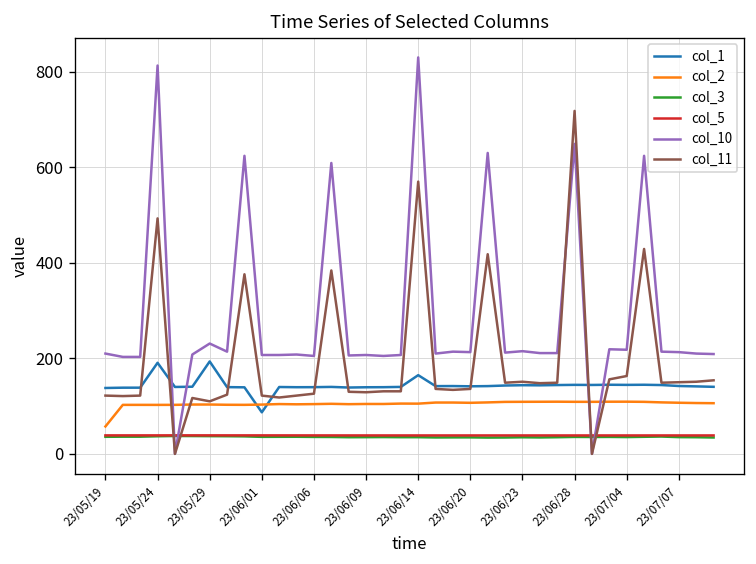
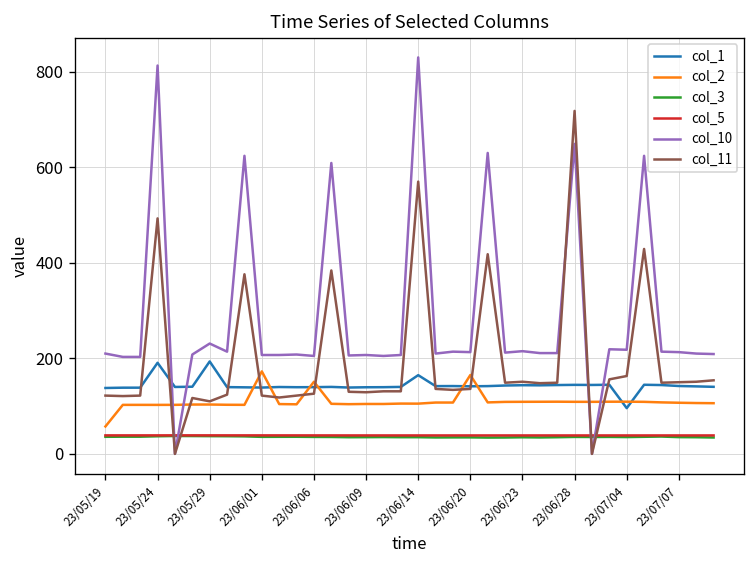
col_1, 23/06/01: 90 -> 140
col_2, 23/06/01: 100 -> 170
col_2, 23/06/06: 100 -> 150
col_2, 23/06/20: 110 -> 170
col_1, 23/07/04: 140 -> 100
